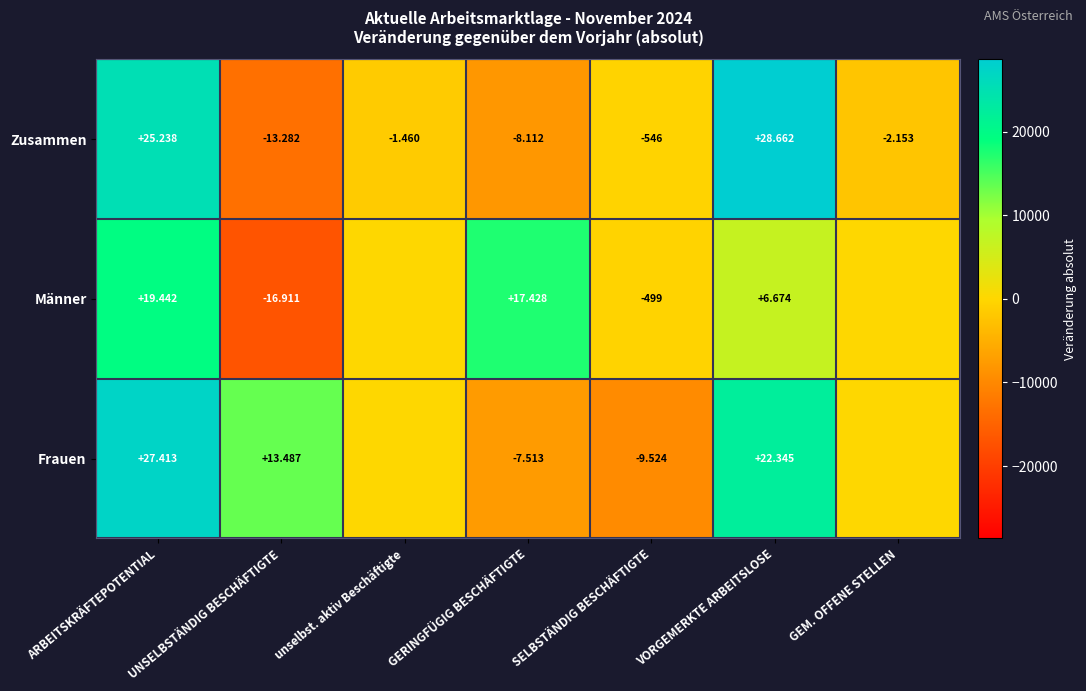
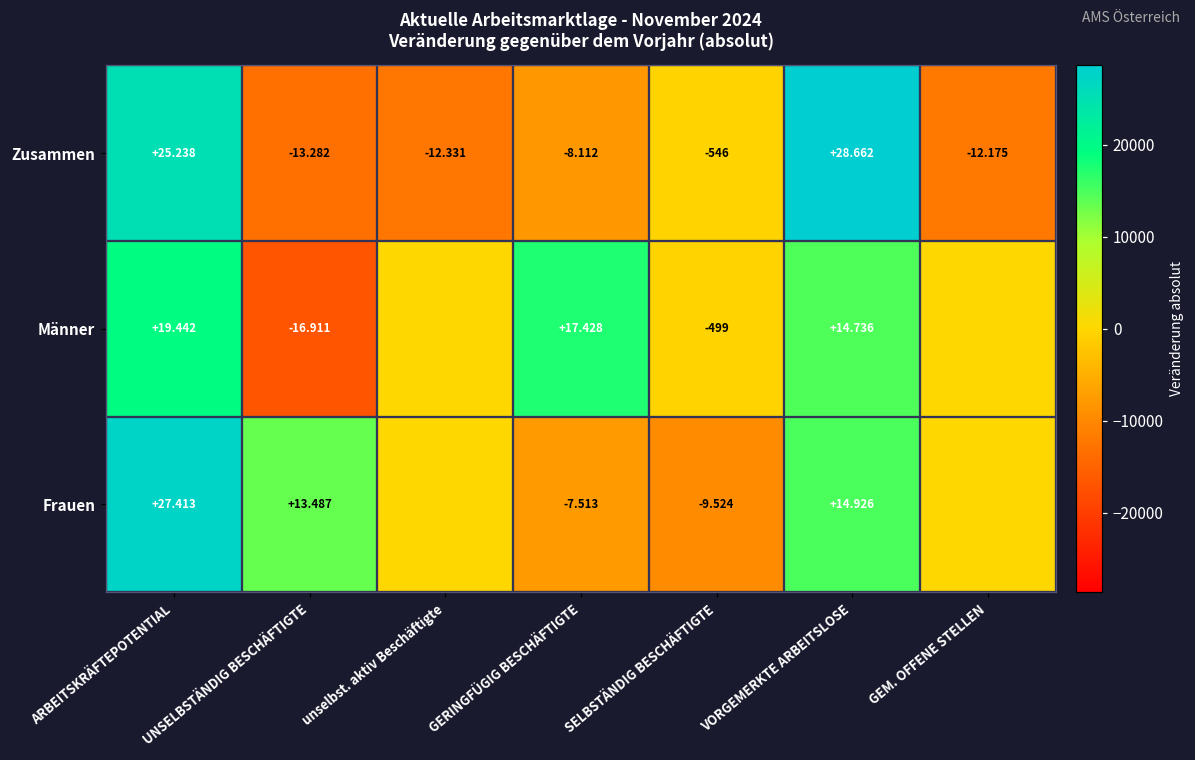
Zusammen, unselbst. aktiv Beschäftigte: -1.460 -> -12.331
Zusammen, GEM. OFFENE STELLEN: -2.153 -> -12.175
Männer, VORGEMERKTE ARBEITSLOSE: +6.674 -> +14.736
Frauen, VORGEMERKTE ARBEITSLOSE: +22.345 -> +14.926
